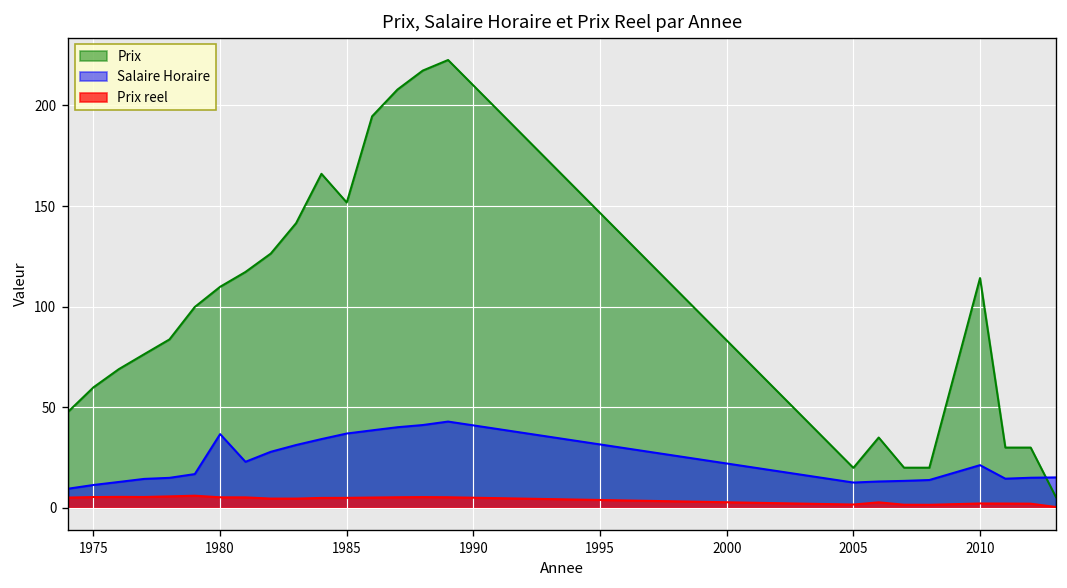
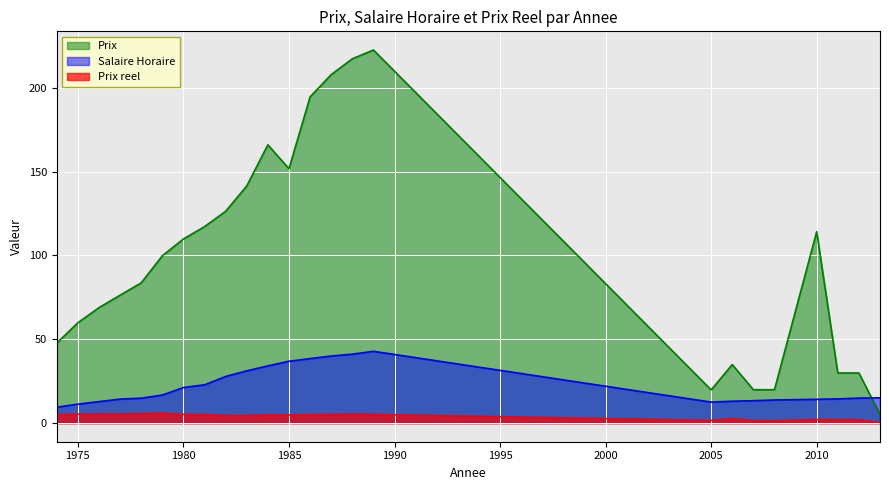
Salaire Horaire, 1980: 37 -> 21
Salaire Horaire, 2010: 21 -> 14
